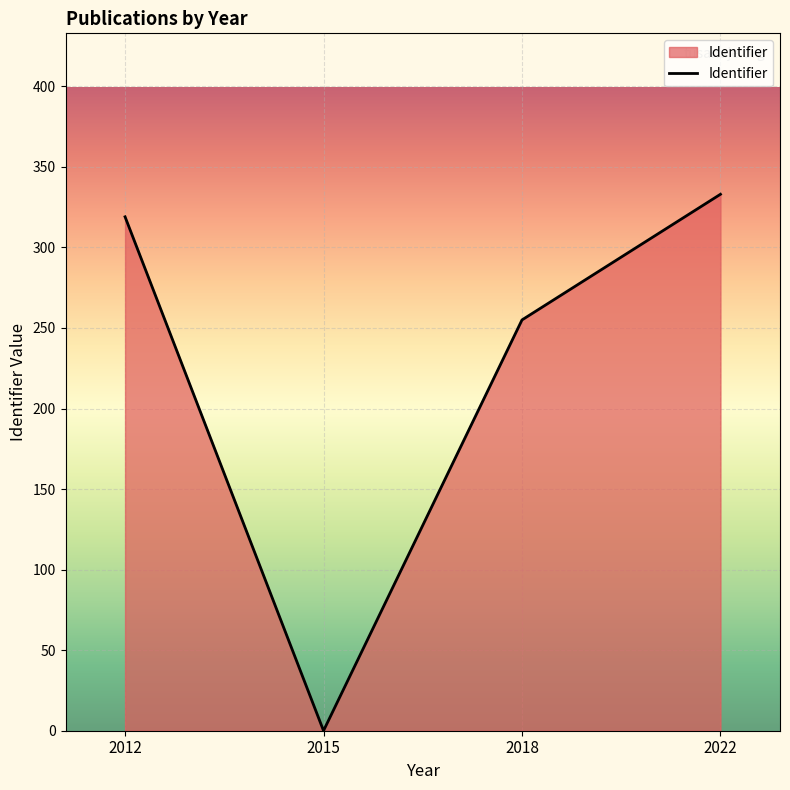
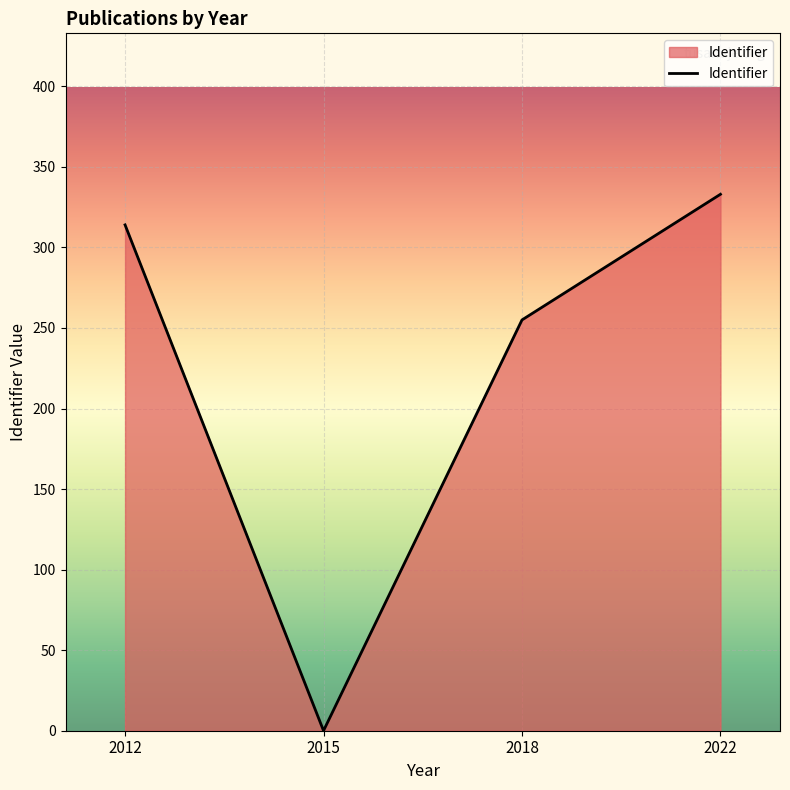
2012: 319 -> 314
